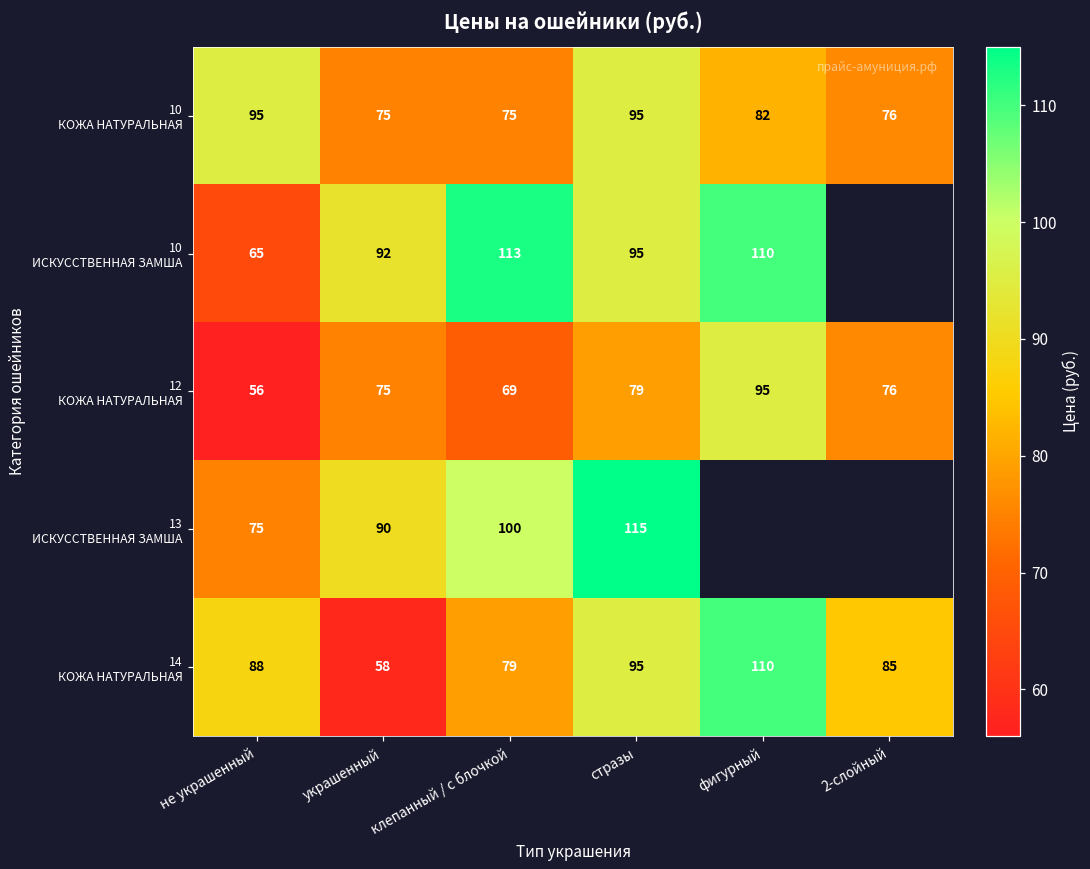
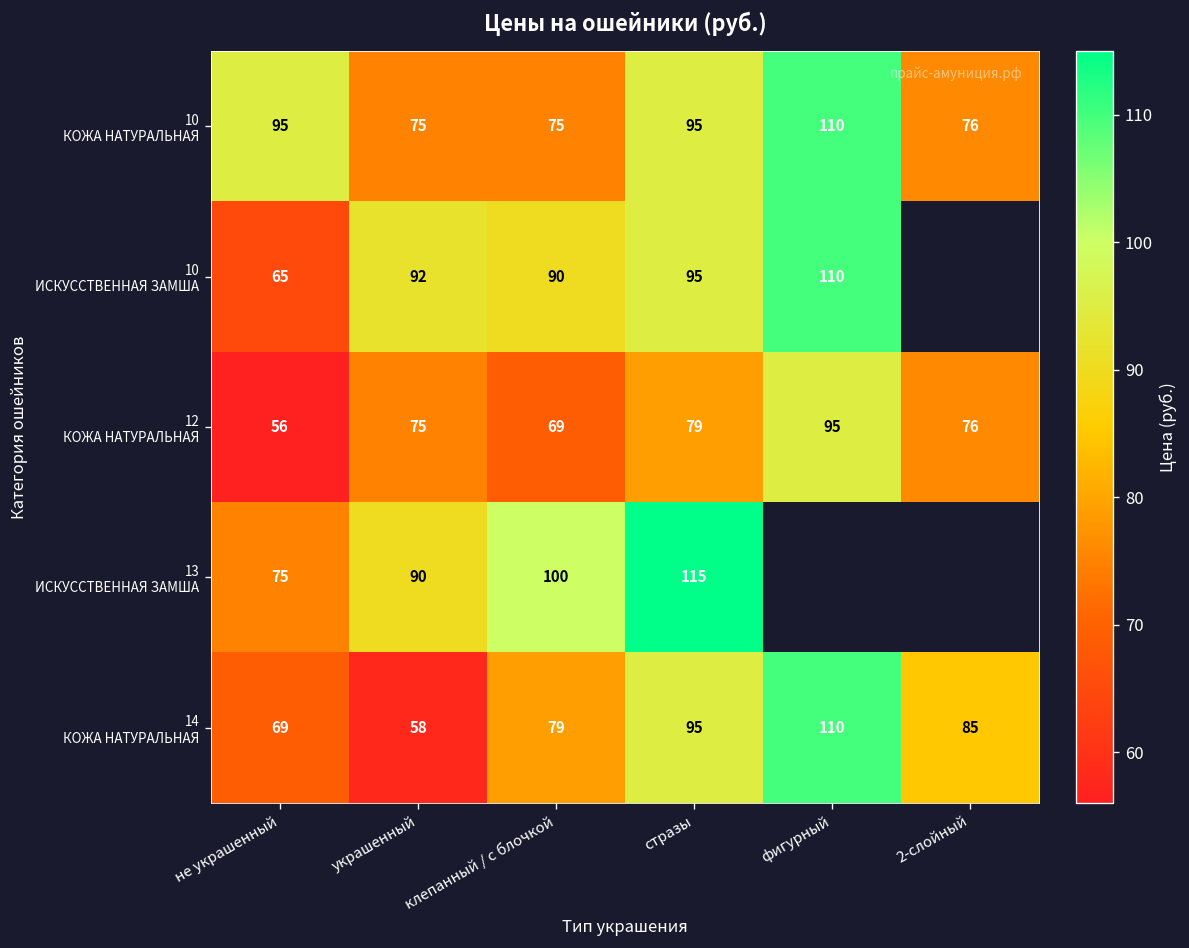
10 КОЖА НАТУРАЛЬНАЯ, фигурный: 82 -> 110
10 ИСКУССТВЕННАЯ ЗАМША, клепанный / с блочкой: 113 -> 90
14 КОЖА НАТУРАЛЬНАЯ, не украшенный: 88 -> 69
